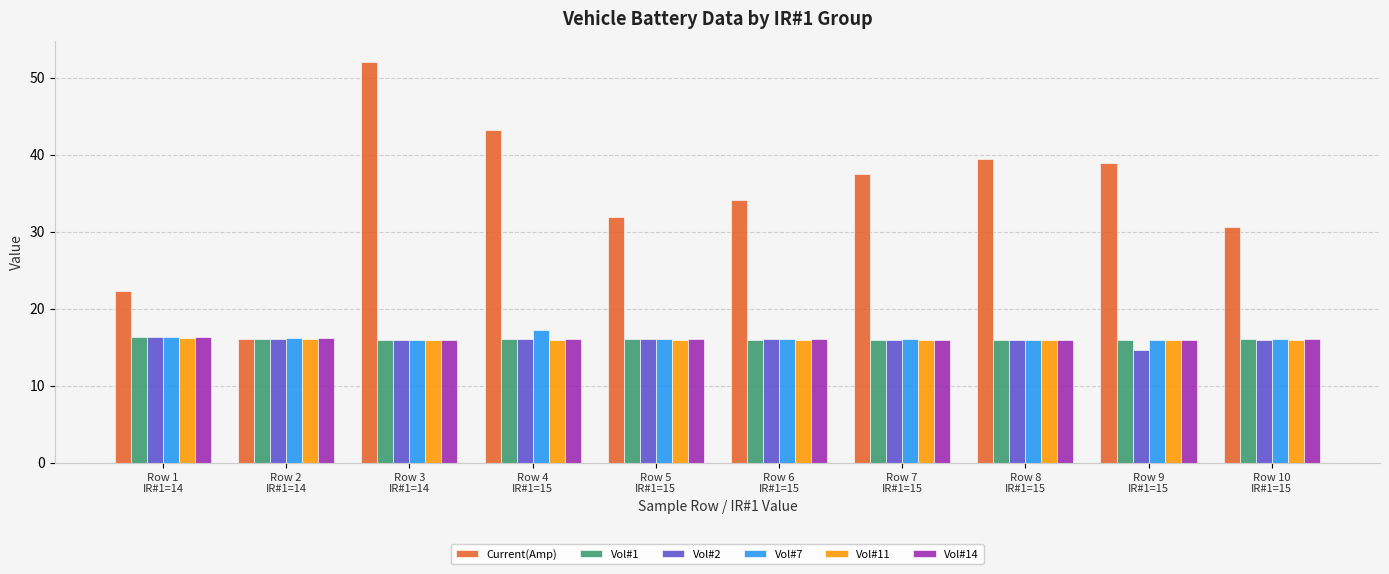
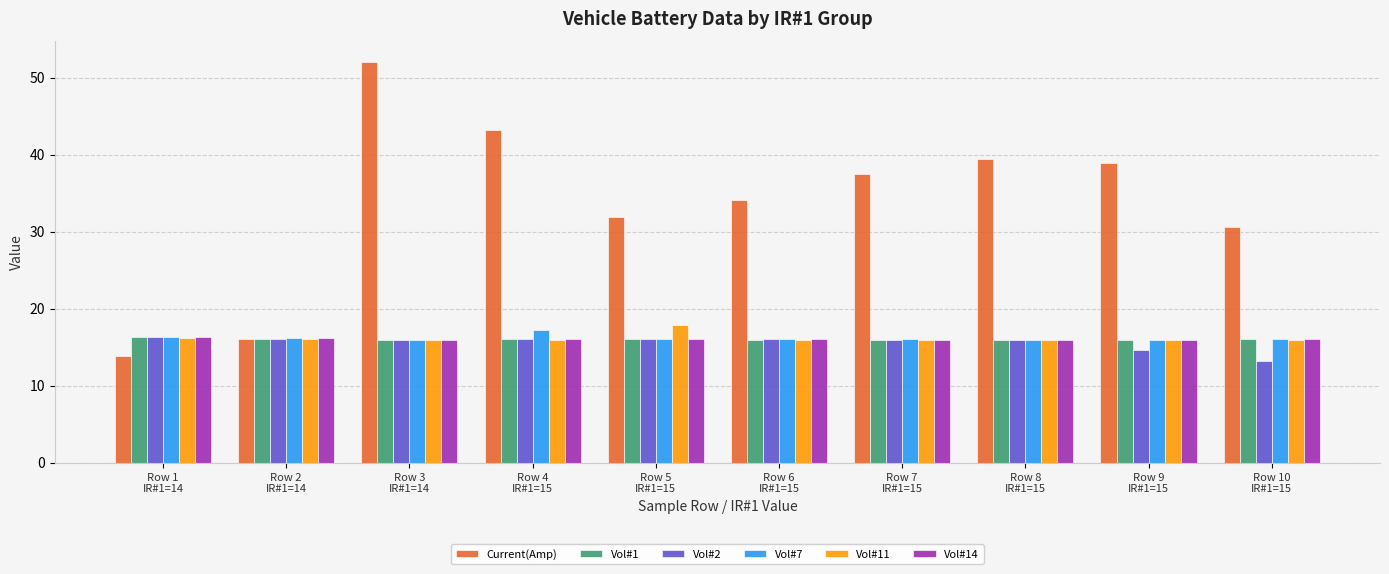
Current(Amp), Row 1 IR#1=14: 22 -> 14
Vol#11, Row 5 IR#1=15: 16 -> 18
Vol#2, Row 10 IR#1=15: 16 -> 13
